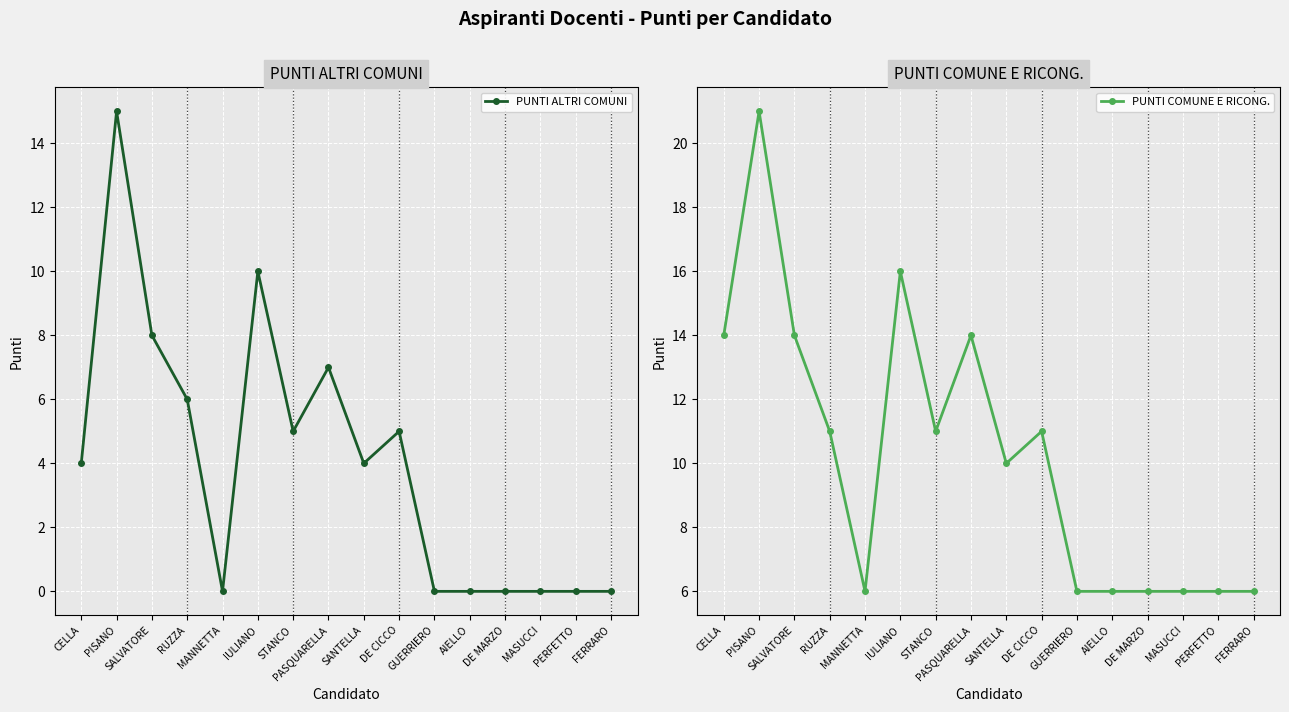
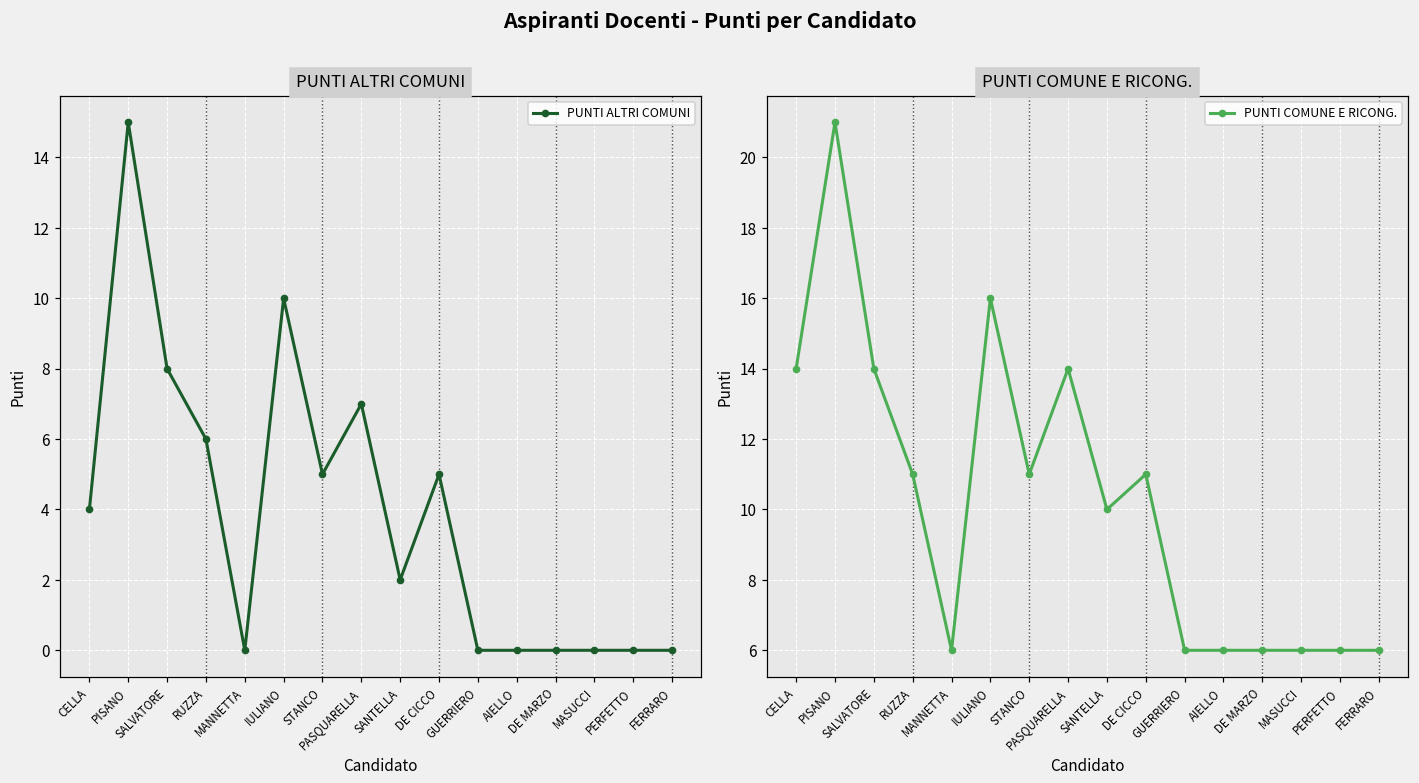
PUNTI ALTRI COMUNI, SANTELLA: 4 -> 2
